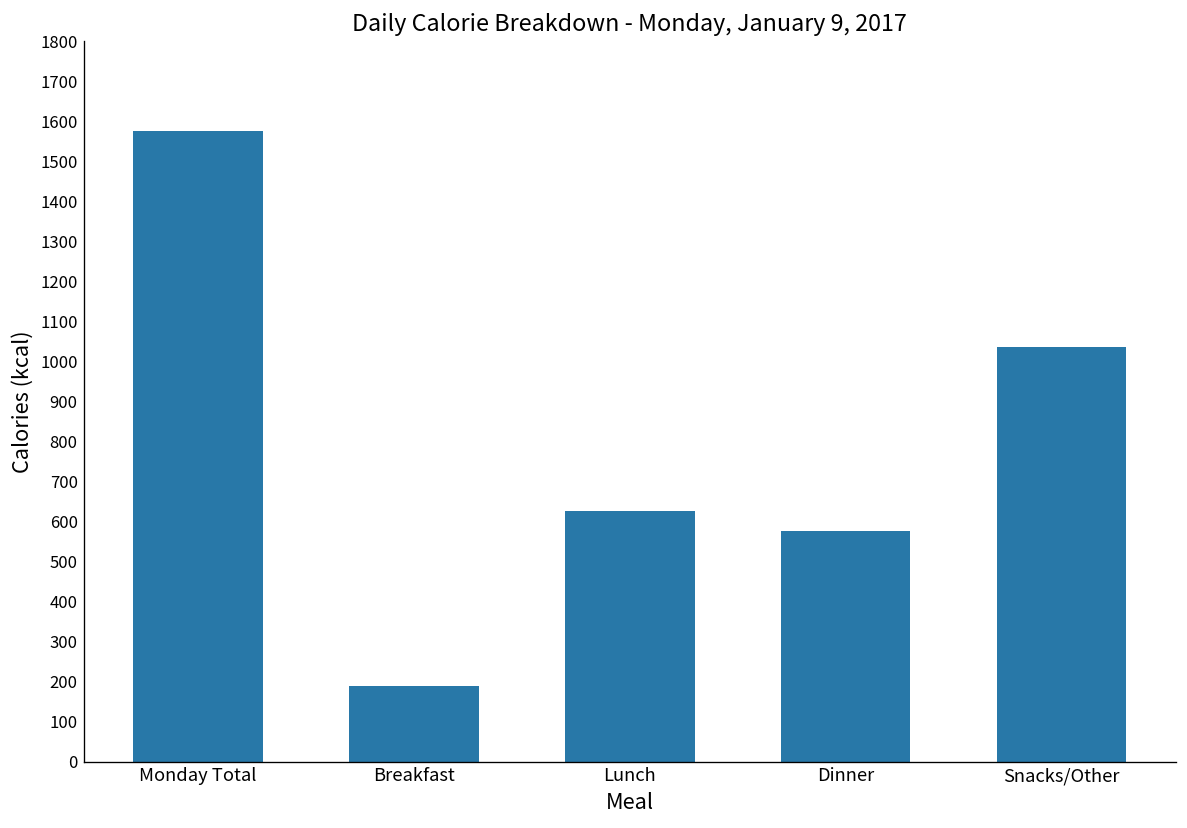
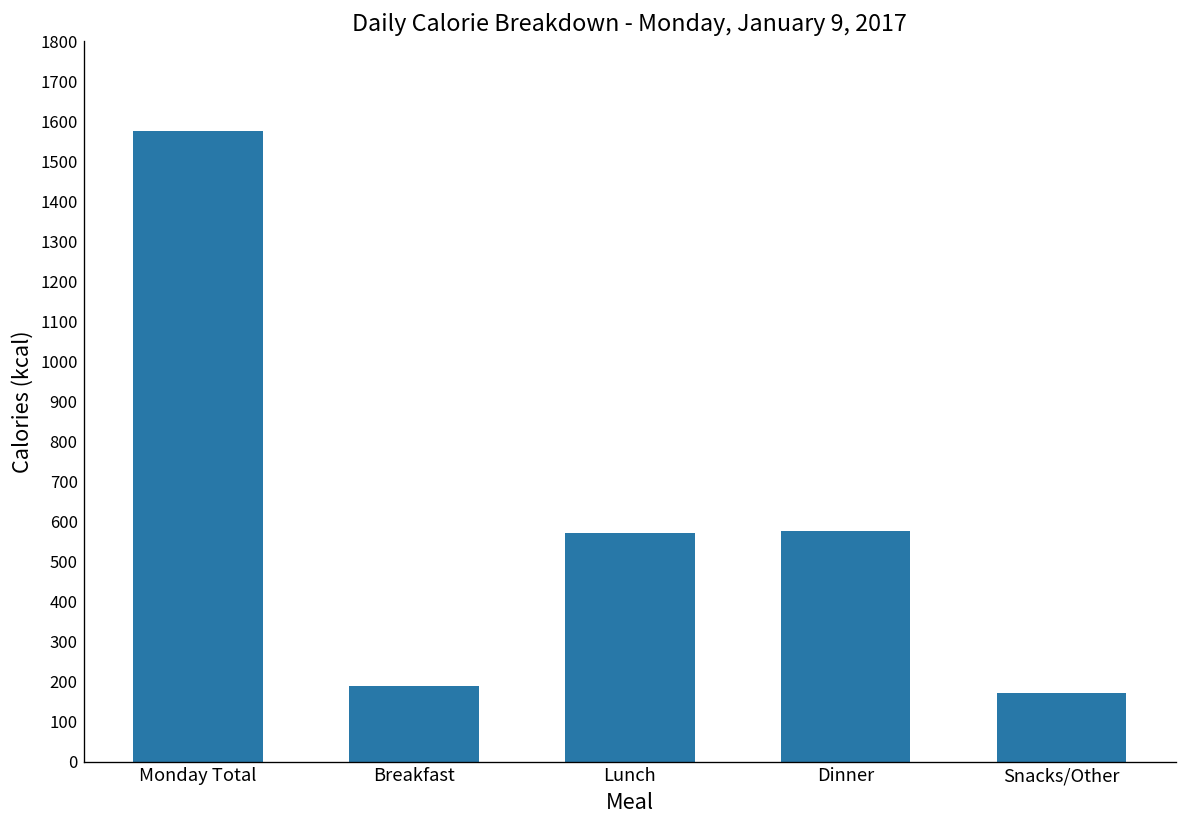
Lunch: 630 -> 570
Snacks/Other: 1040 -> 170
